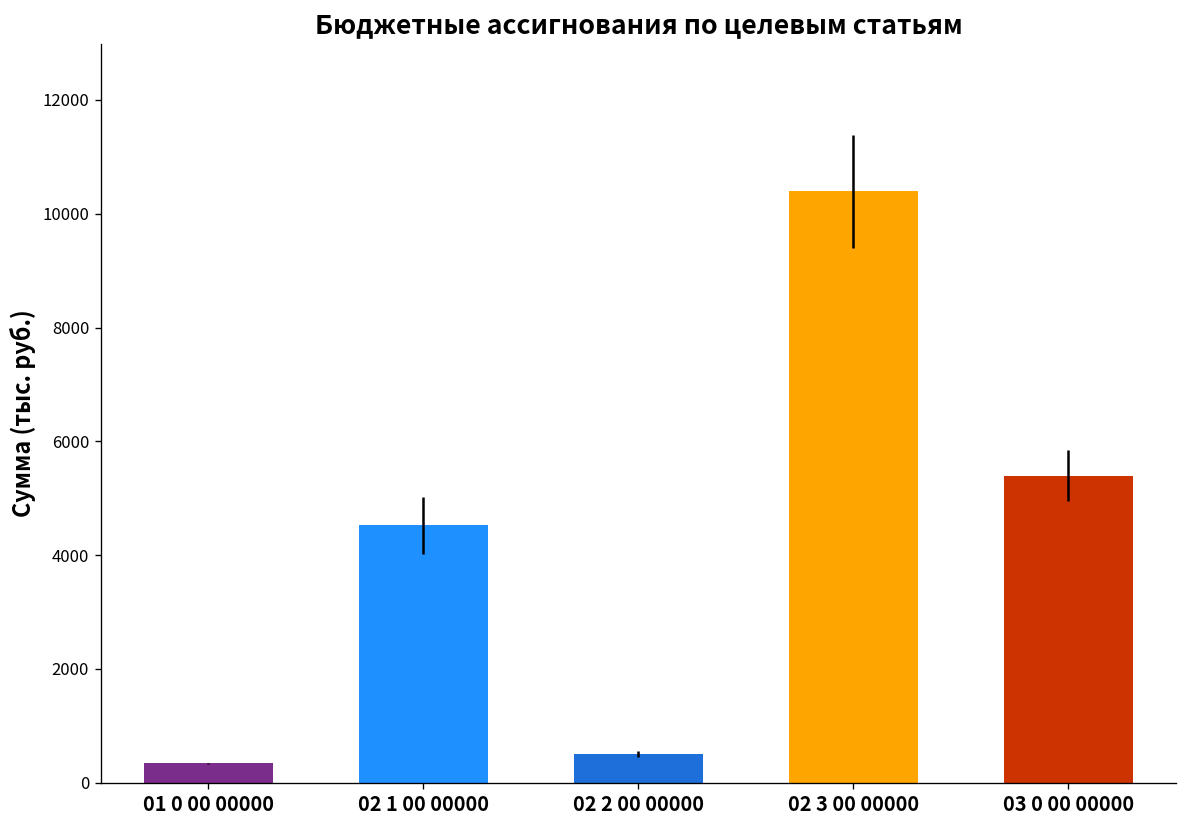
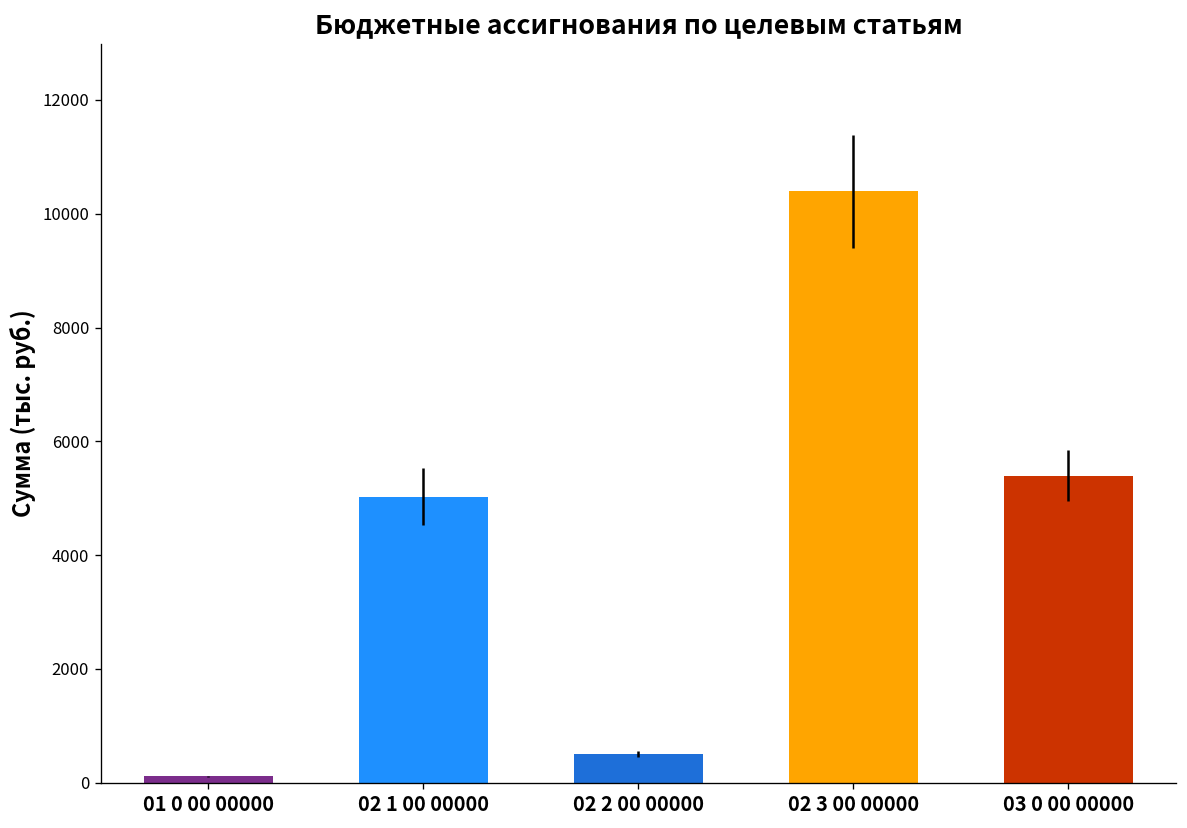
01 0 00 00000: 300 -> 100
02 1 00 00000: 4500 -> 5000
